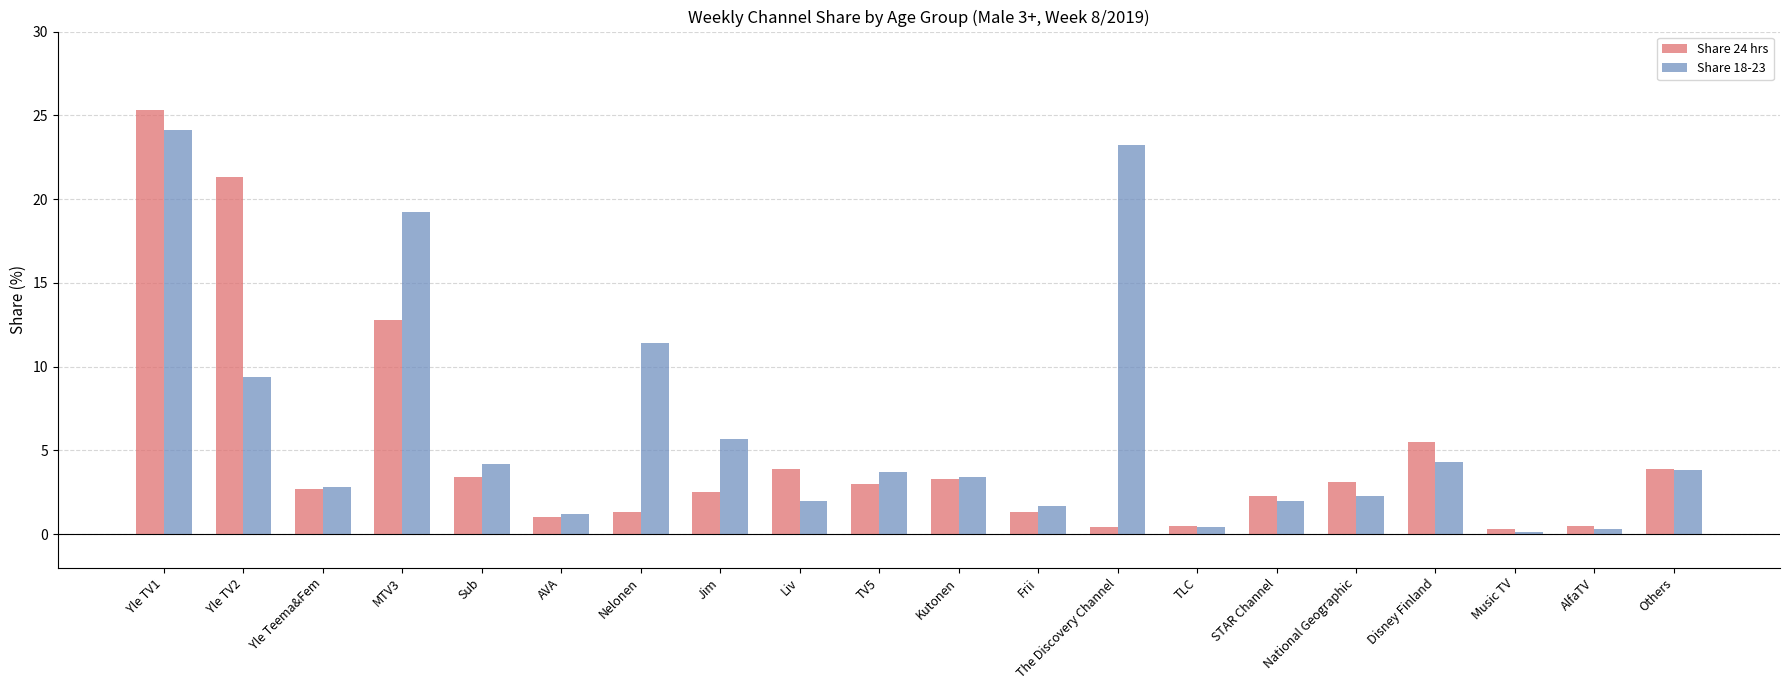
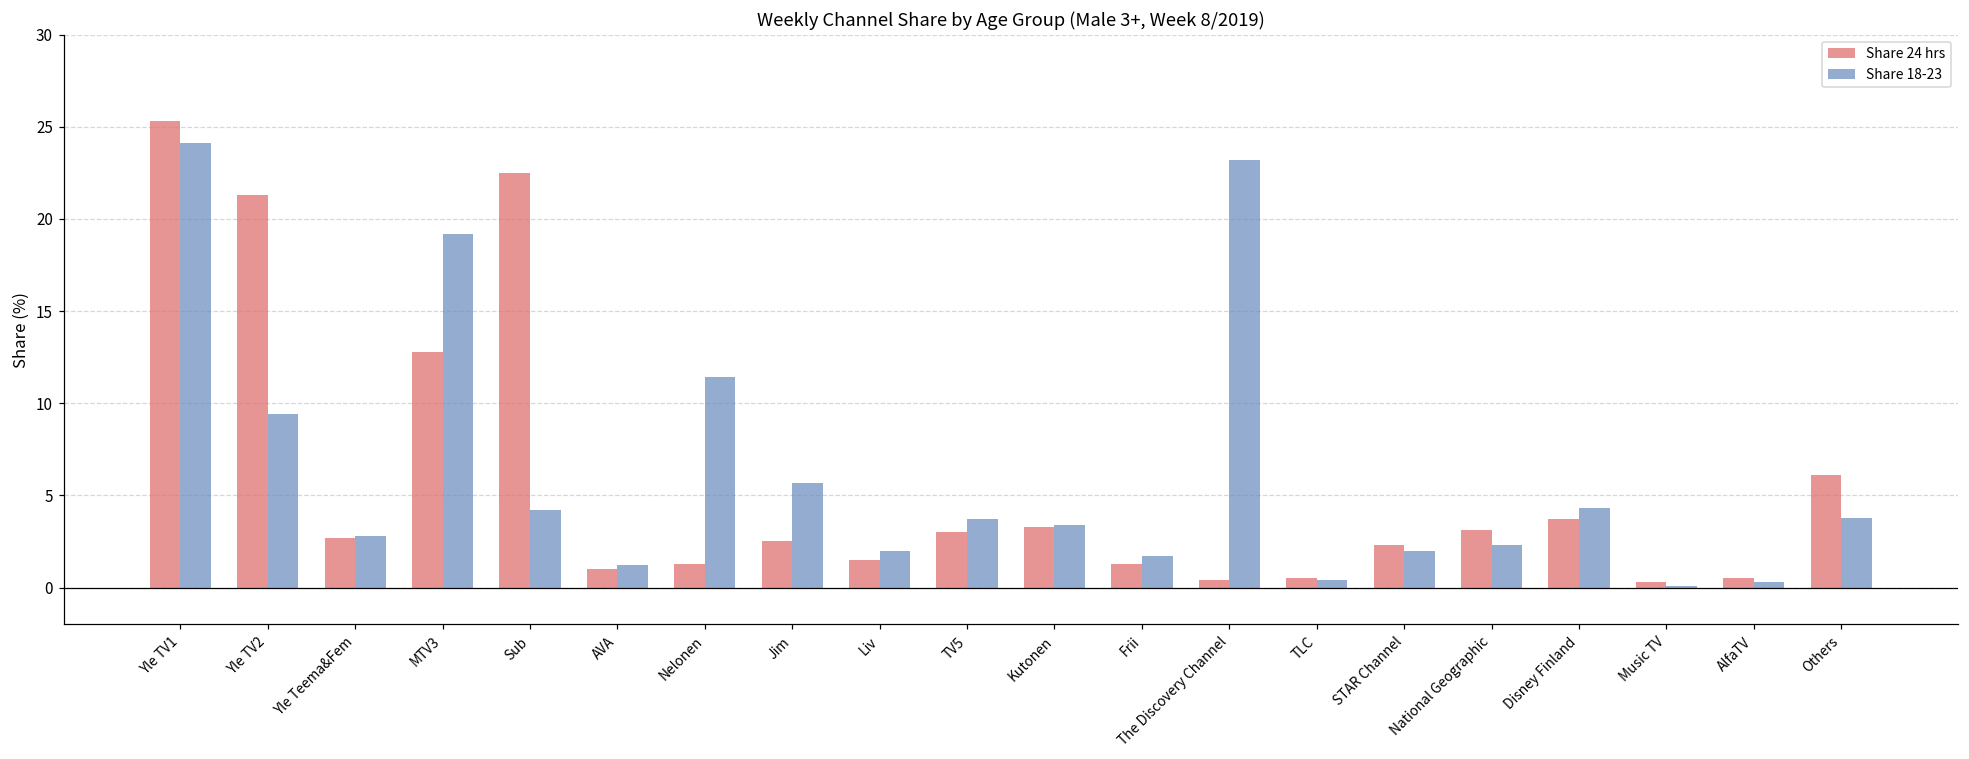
Share 24 hrs, Sub: 3.4 -> 22.5
Share 24 hrs, Liv: 3.9 -> 1.5
Share 24 hrs, Disney Finland: 5.5 -> 3.7
Share 24 hrs, Others: 3.9 -> 6.1
